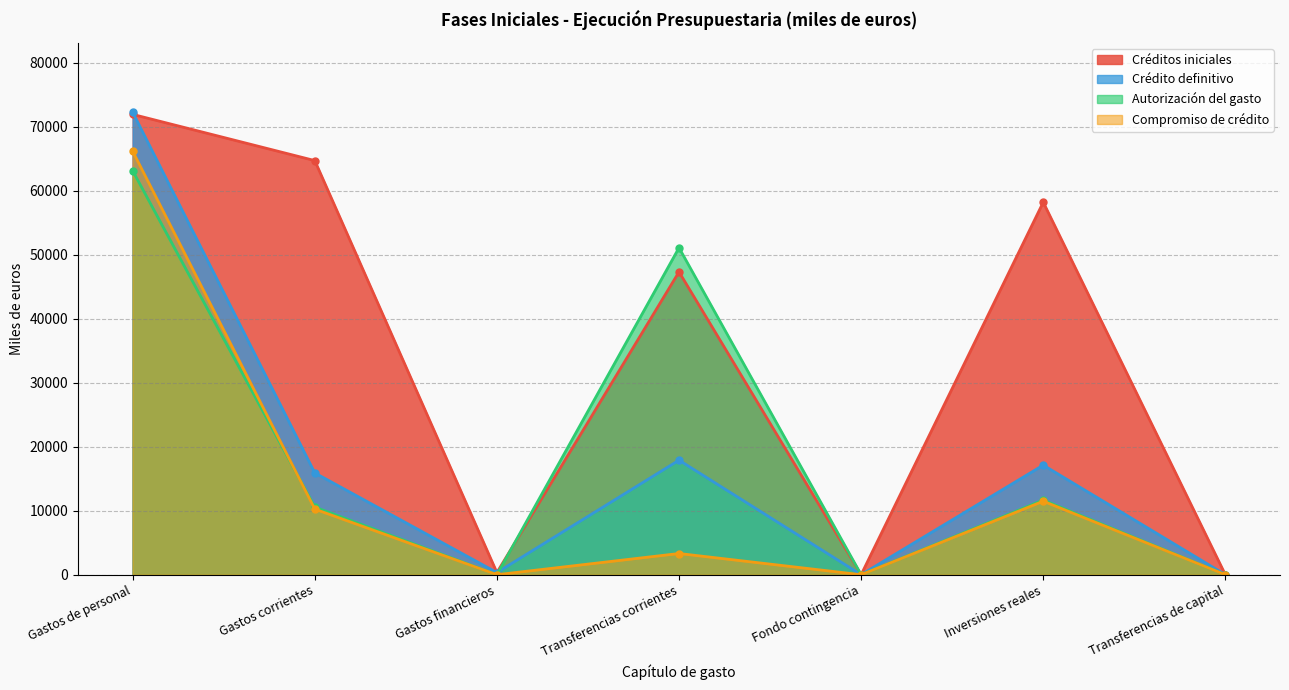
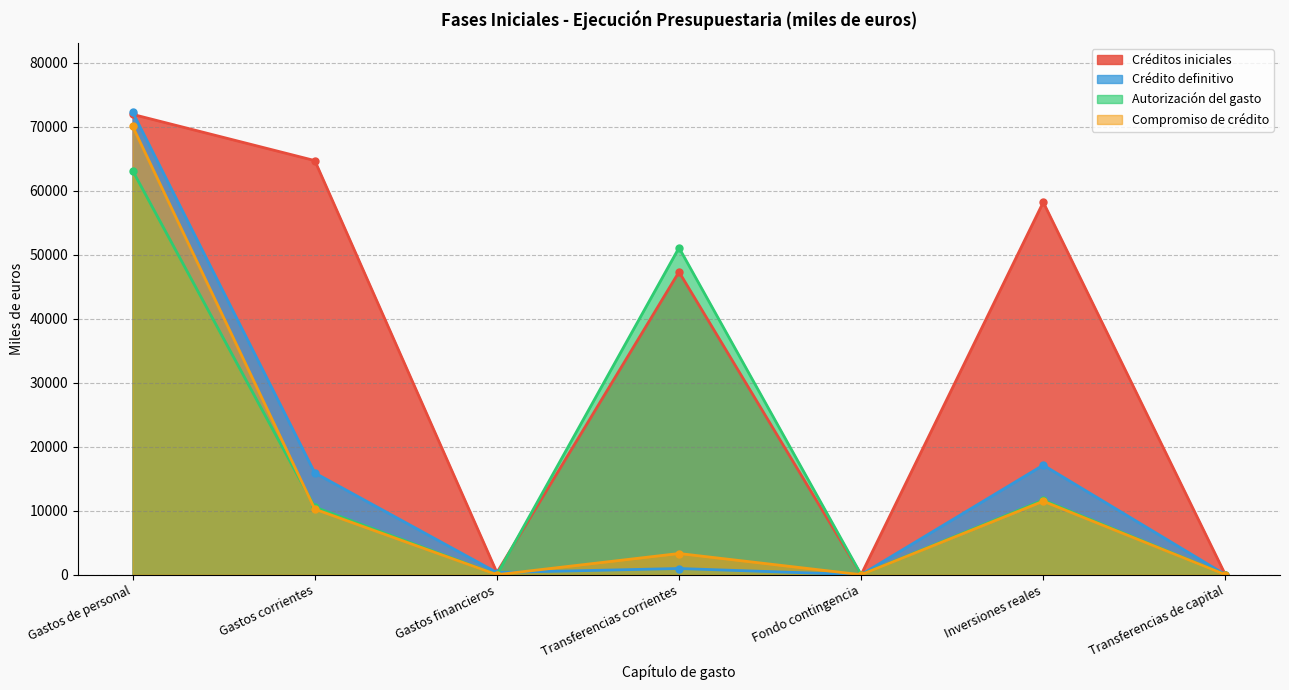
Compromiso de crédito, Gastos de personal: 66000 -> 70000
Crédito definitivo, Transferencias corrientes: 18000 -> 1000
